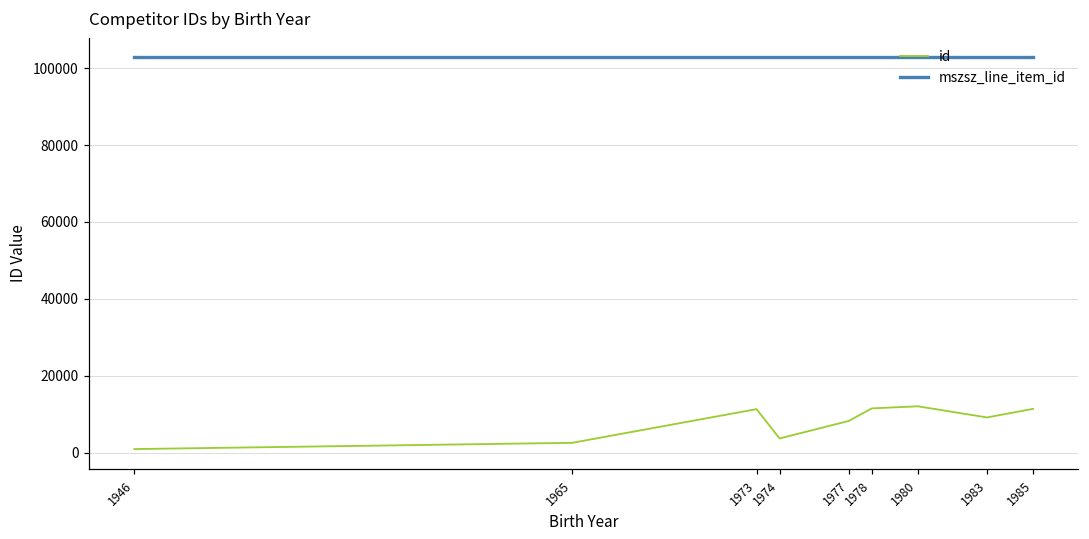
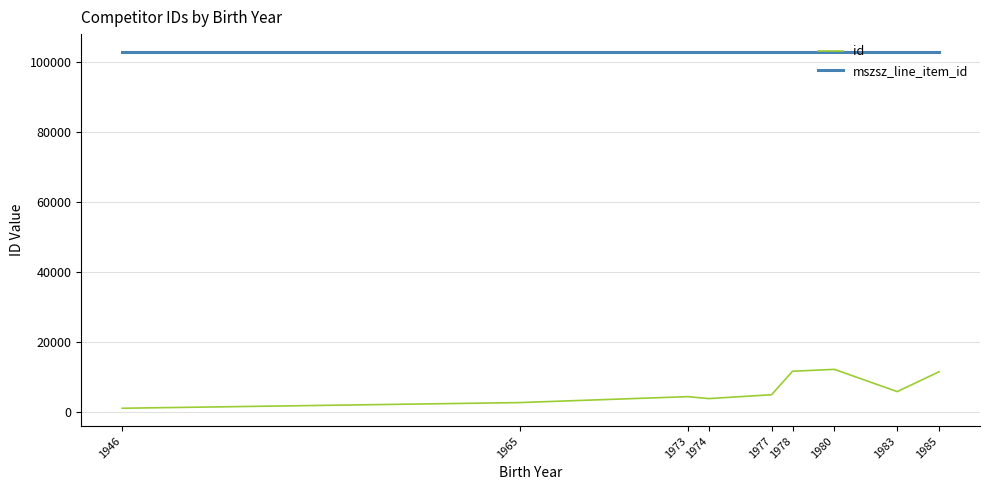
id, 1973: 11000 -> 4000
id, 1977: 8000 -> 5000
id, 1983: 9000 -> 6000
